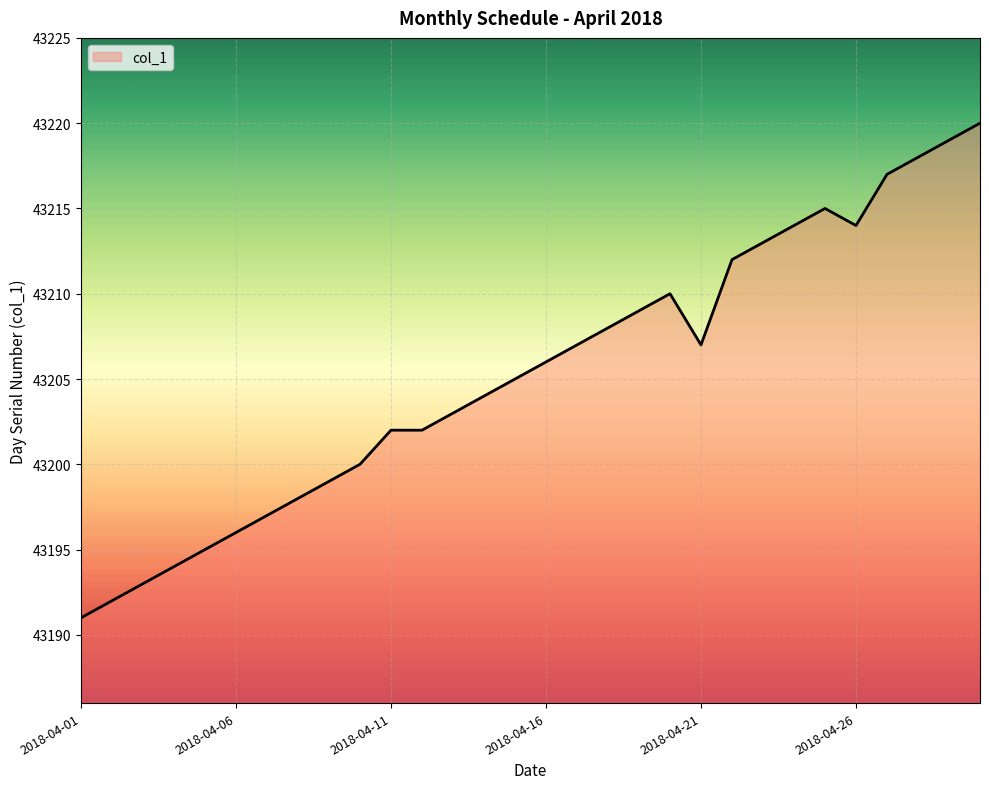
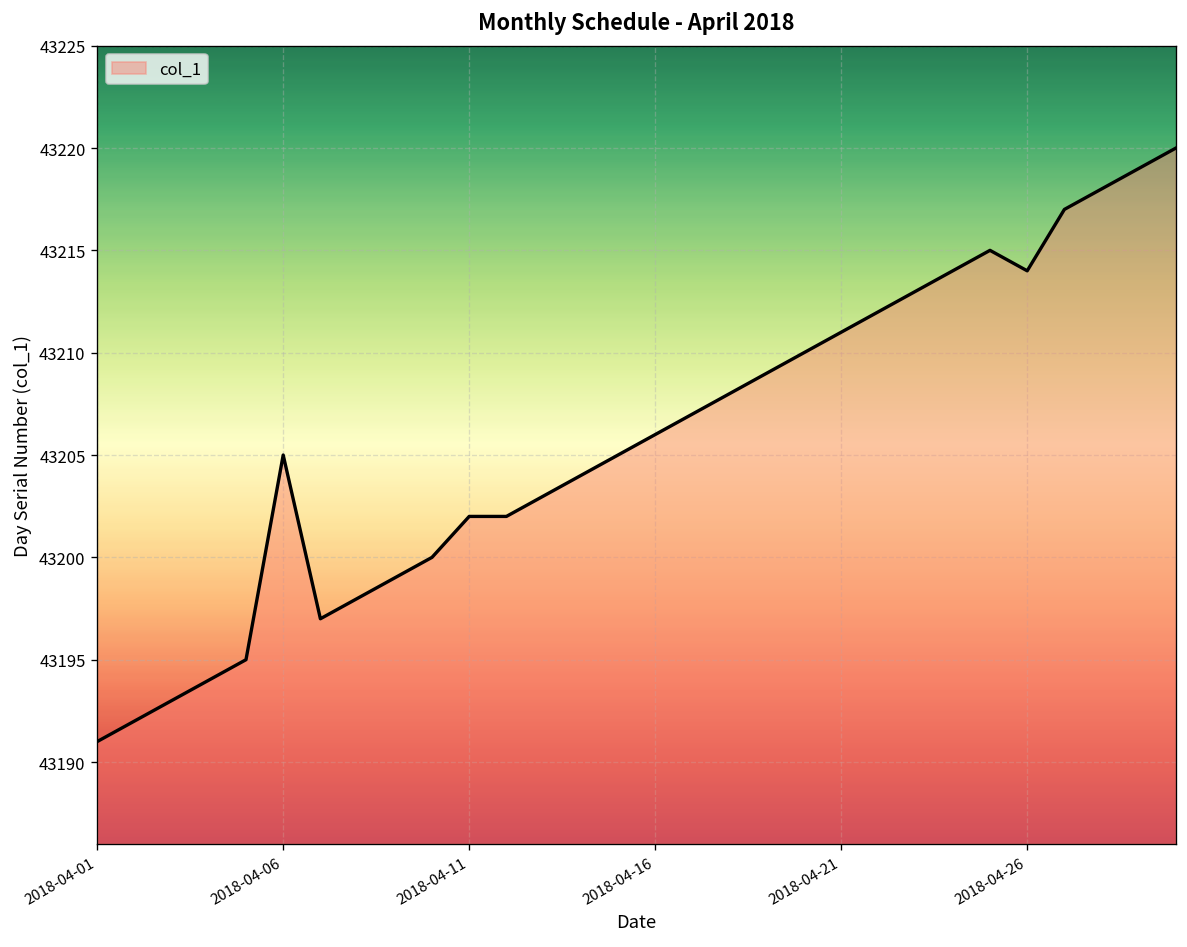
2018-04-06: 43196 -> 43205
2018-04-21: 43207 -> 43211
